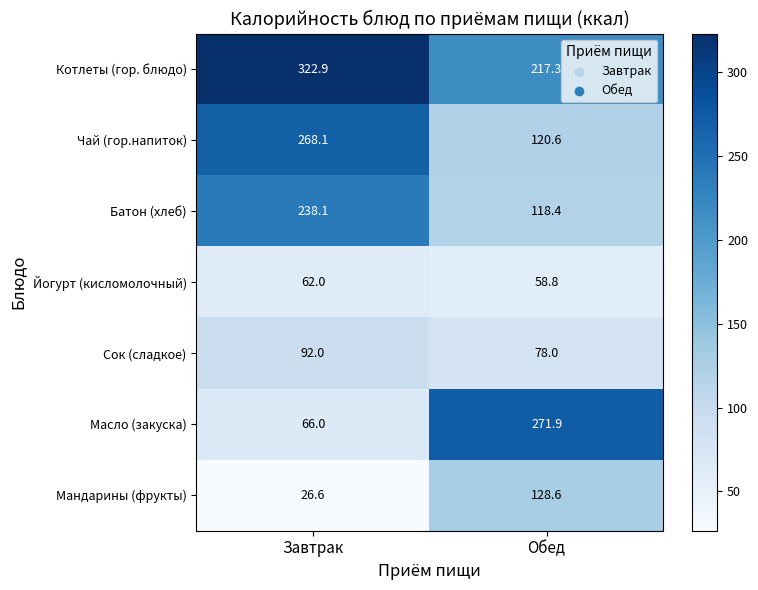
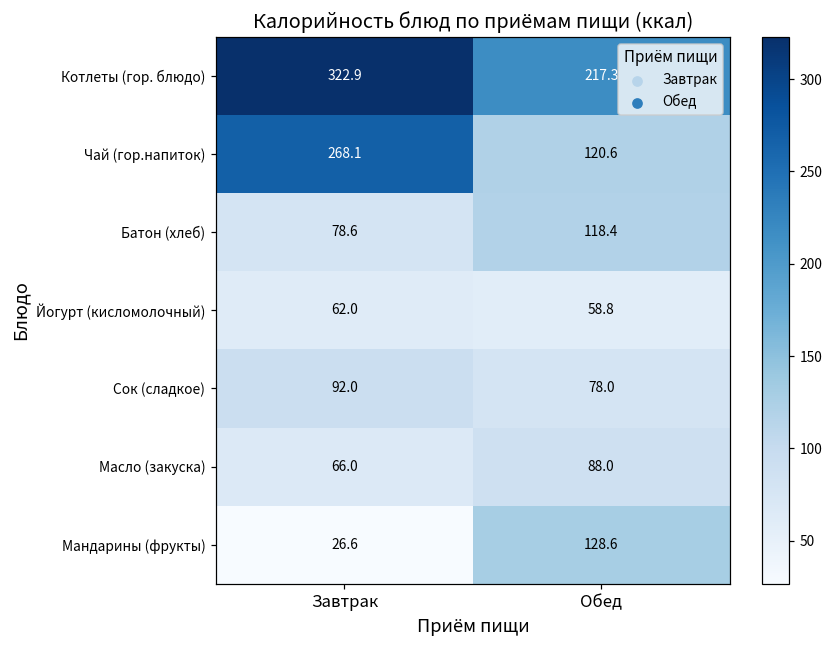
Батон (хлеб), Завтрак: 238.1 -> 78.6
Масло (закуска), Обед: 271.9 -> 88.0
